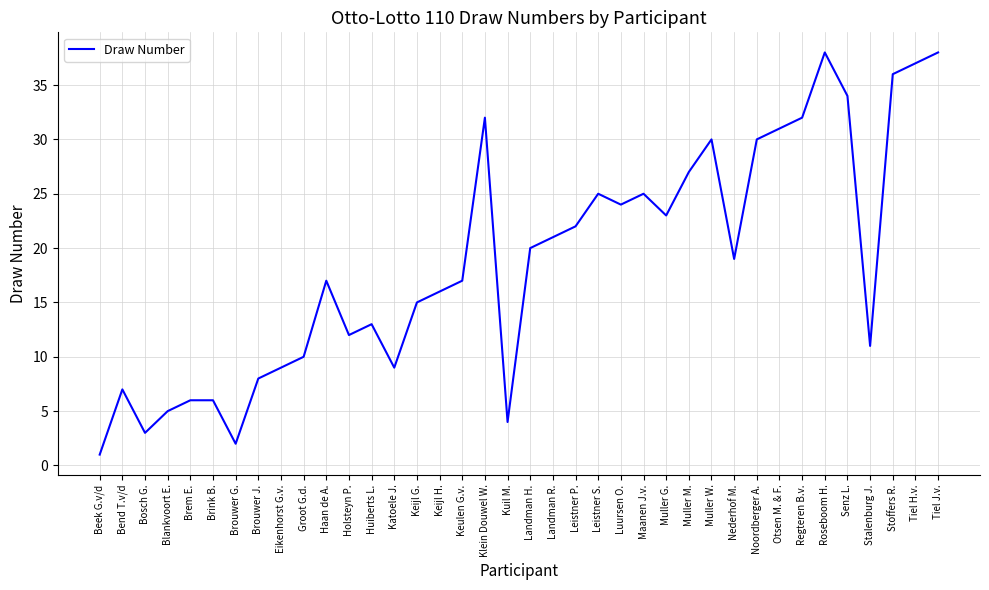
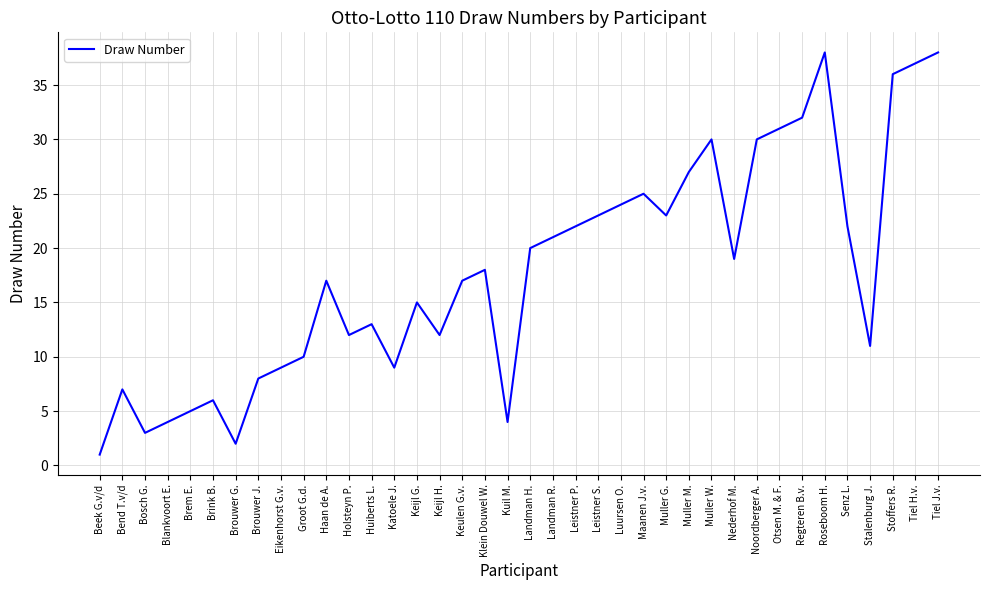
Blankvoort E.: 5 -> 4
Brem E.: 6 -> 5
Keijl H.: 16 -> 12
Klein Douwel W.: 32 -> 18
Leistner S.: 25 -> 23
Senz L.: 34 -> 22
